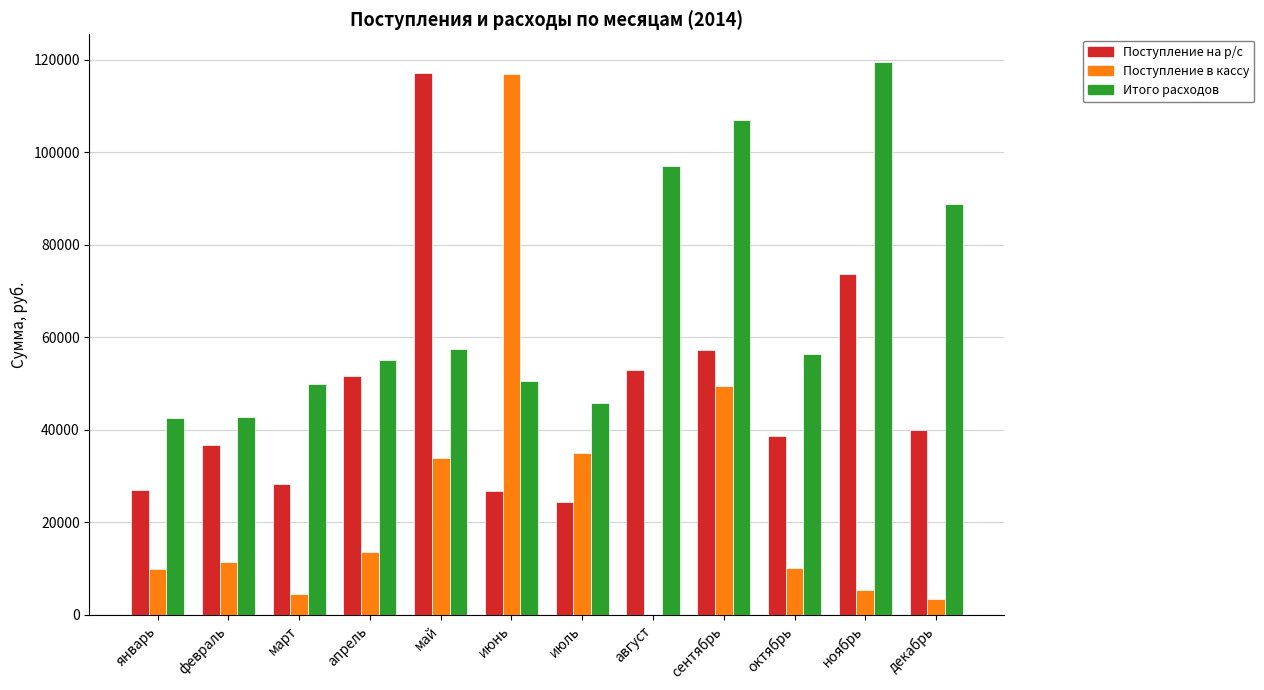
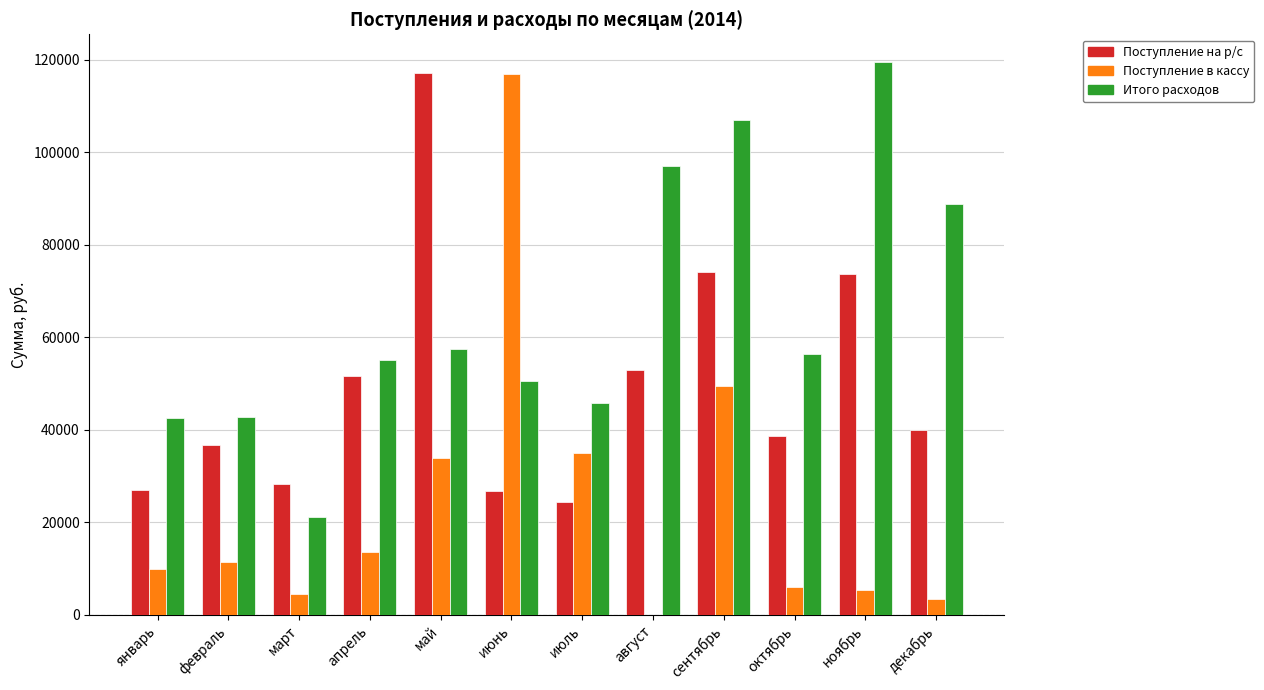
Итого расходов, март: 50000 -> 21000
Поступление на р/с, сентябрь: 57000 -> 74000
Поступление в кассу, октябрь: 10000 -> 6000
